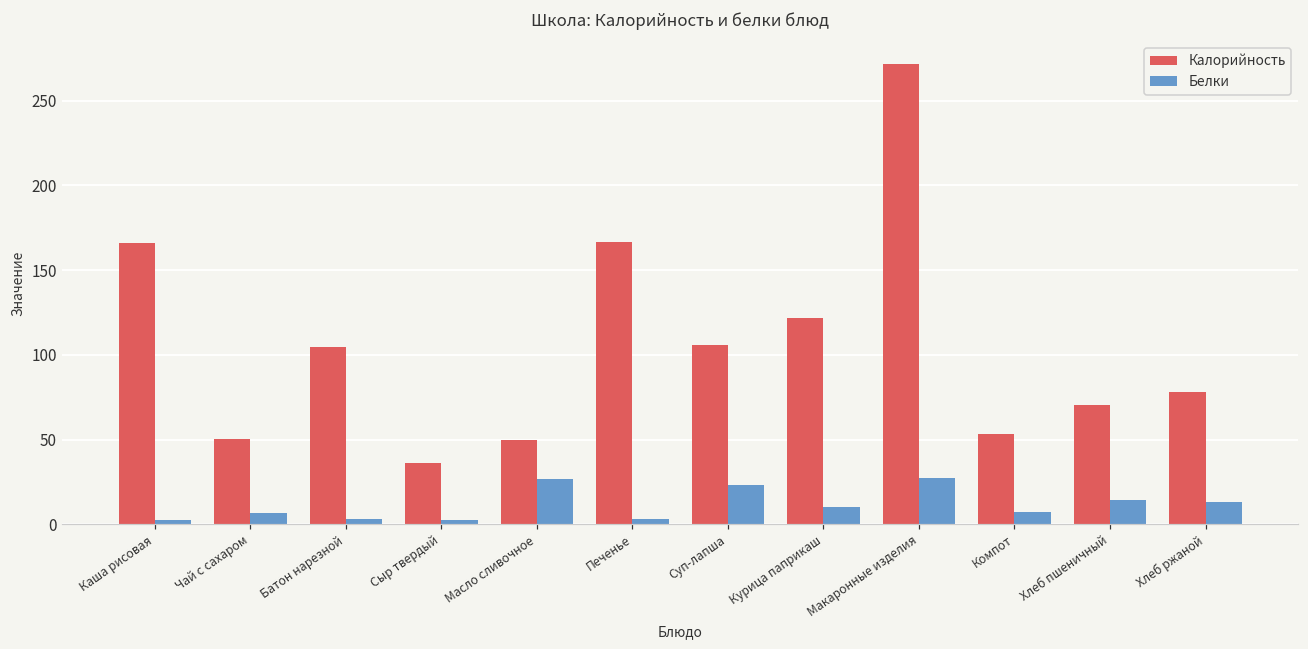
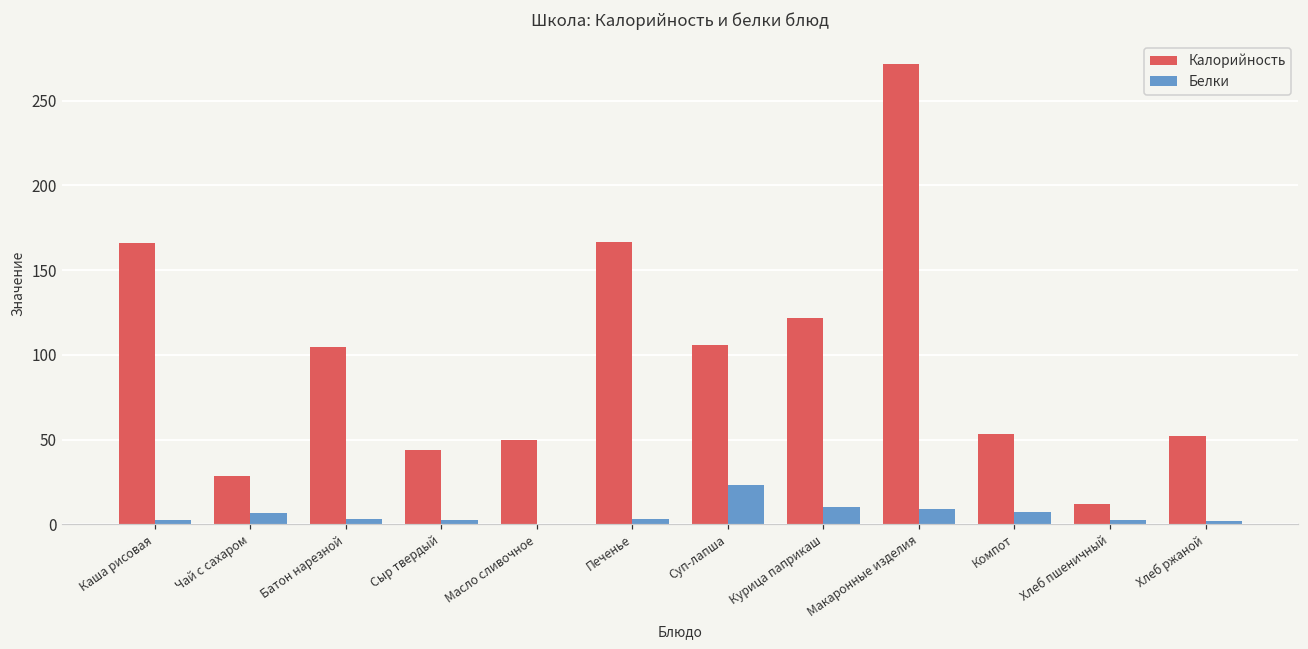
Калорийность, Чай с сахаром: 51 -> 28
Калорийность, Сыр твердый: 36 -> 44
Белки, Масло сливочное: 27 -> 0
Белки, Макаронные изделия: 28 -> 9
Калорийность, Хлеб пшеничный: 71 -> 12
Белки, Хлеб пшеничный: 15 -> 2
Калорийность, Хлеб ржаной: 78 -> 52
Белки, Хлеб ржаной: 13 -> 2
